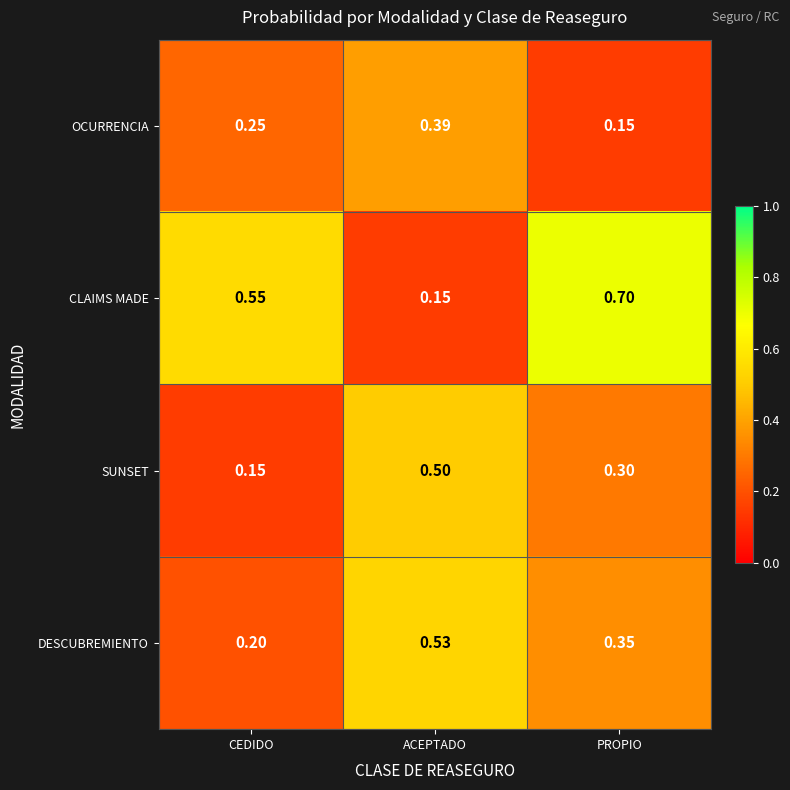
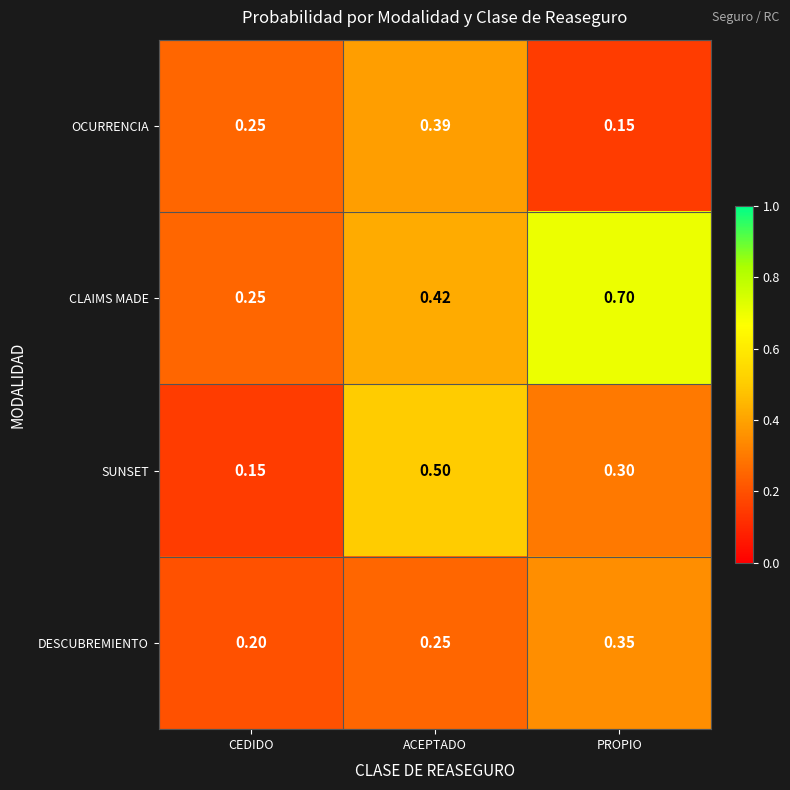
CLAIMS MADE, CEDIDO: 0.55 -> 0.25
CLAIMS MADE, ACEPTADO: 0.15 -> 0.42
DESCUBREMIENTO, ACEPTADO: 0.53 -> 0.25
